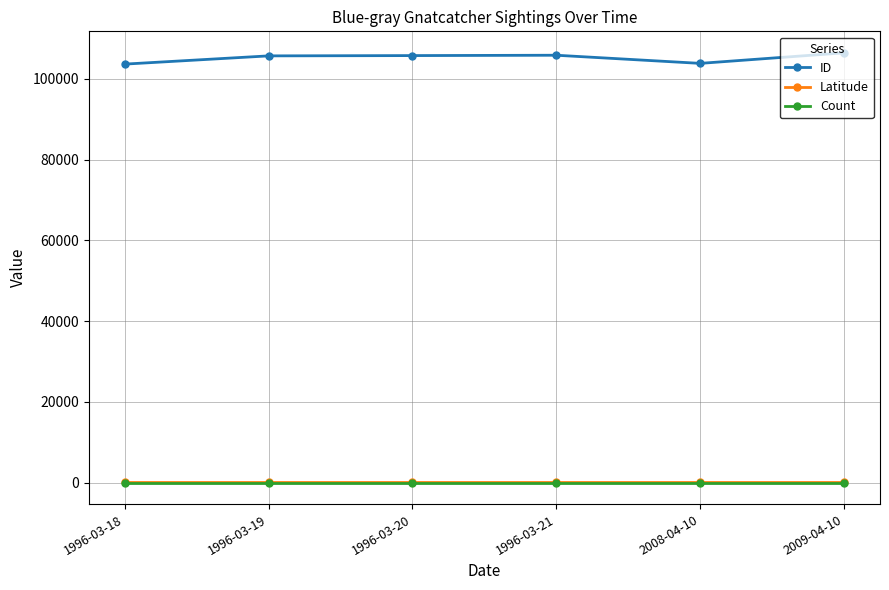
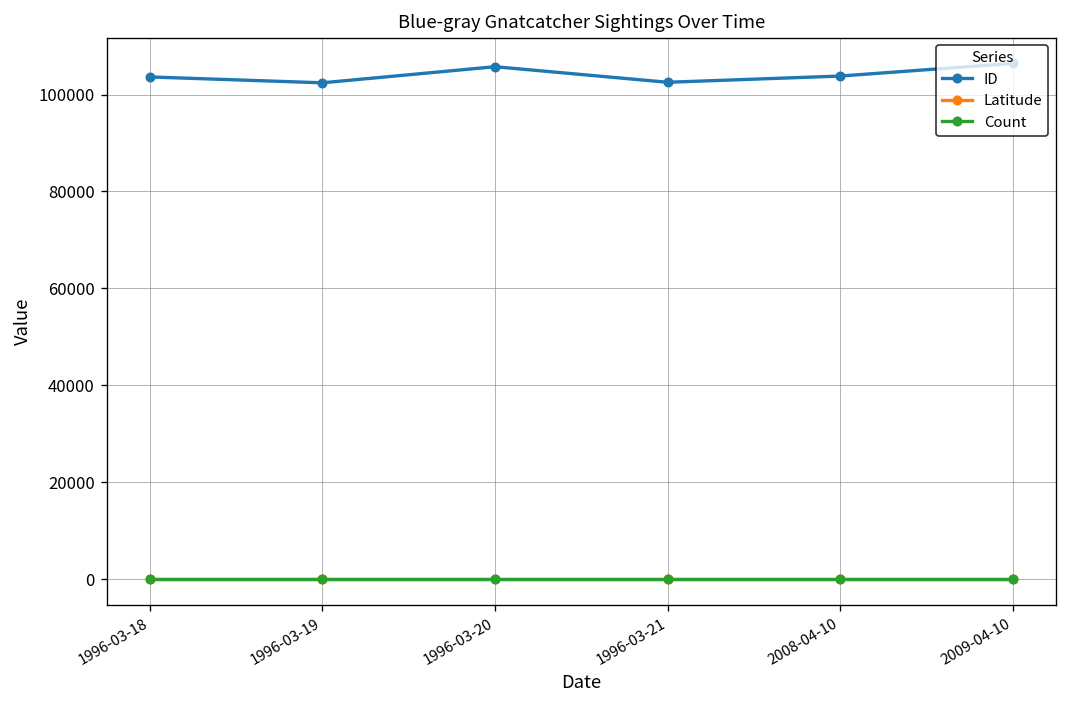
ID, 1996-03-19: 106000 -> 102000
ID, 1996-03-21: 106000 -> 103000
